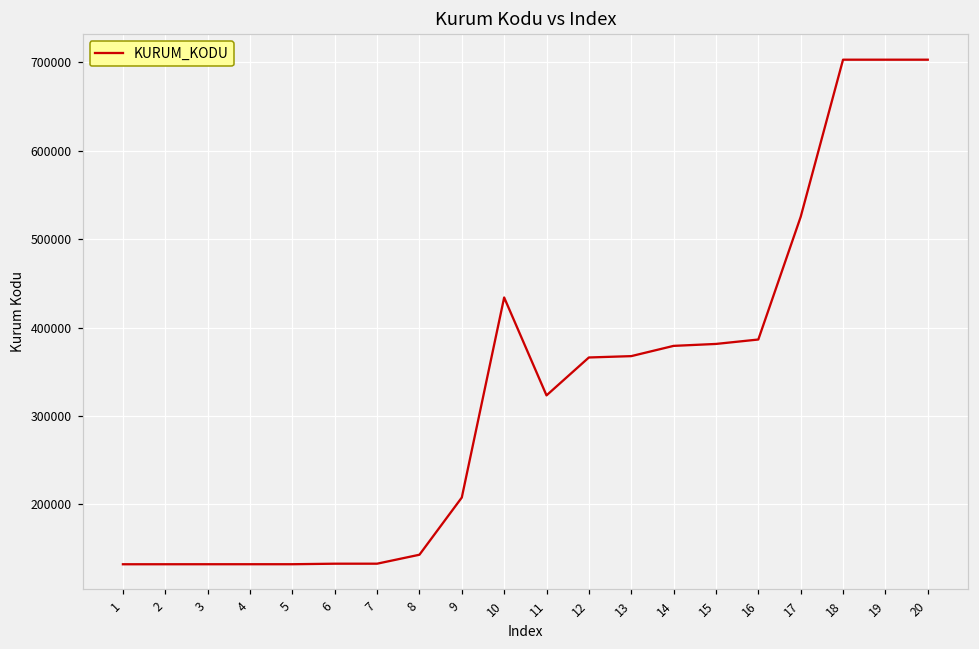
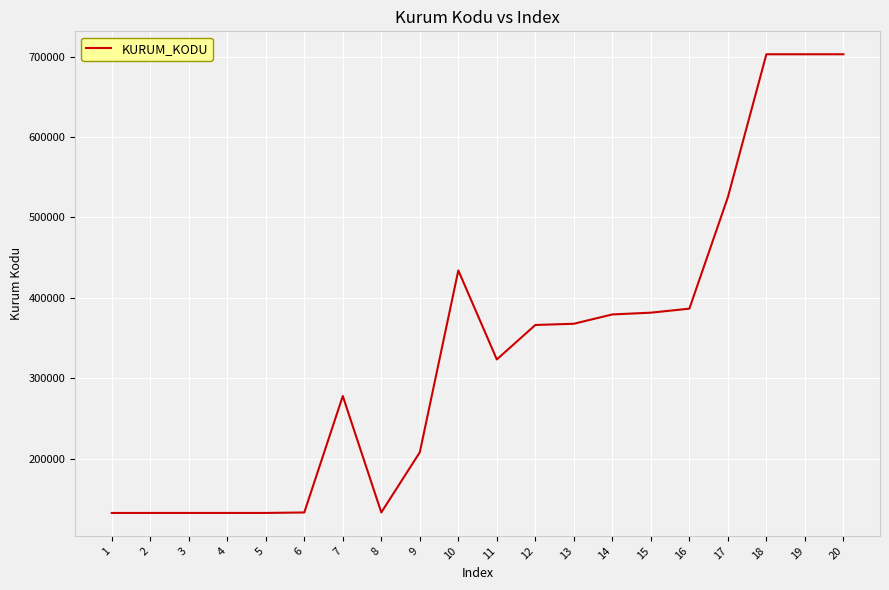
7: 130000 -> 280000
8: 140000 -> 130000
